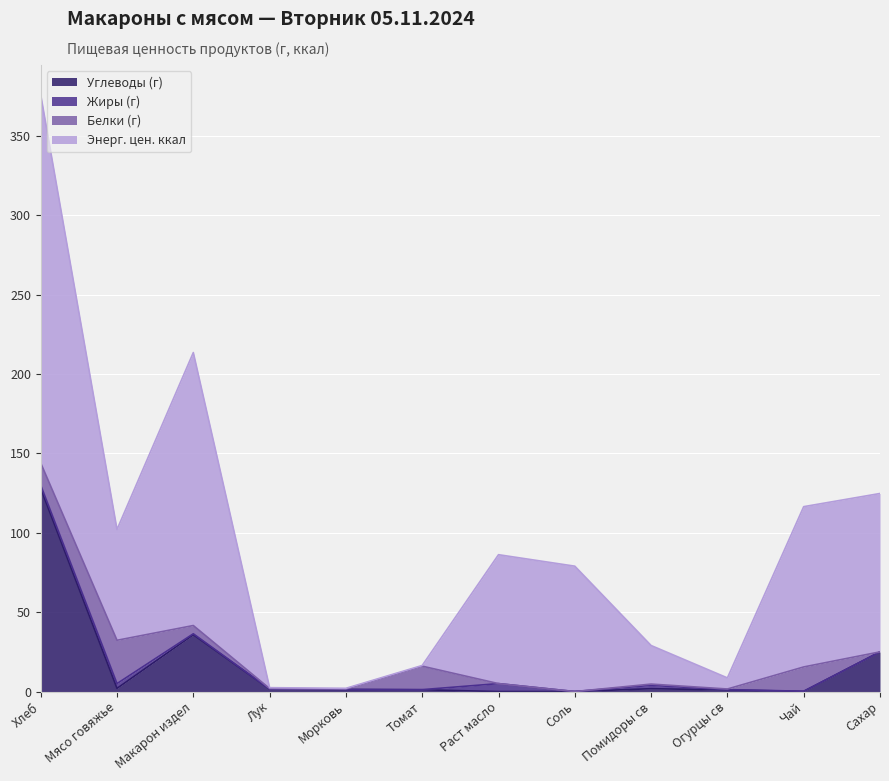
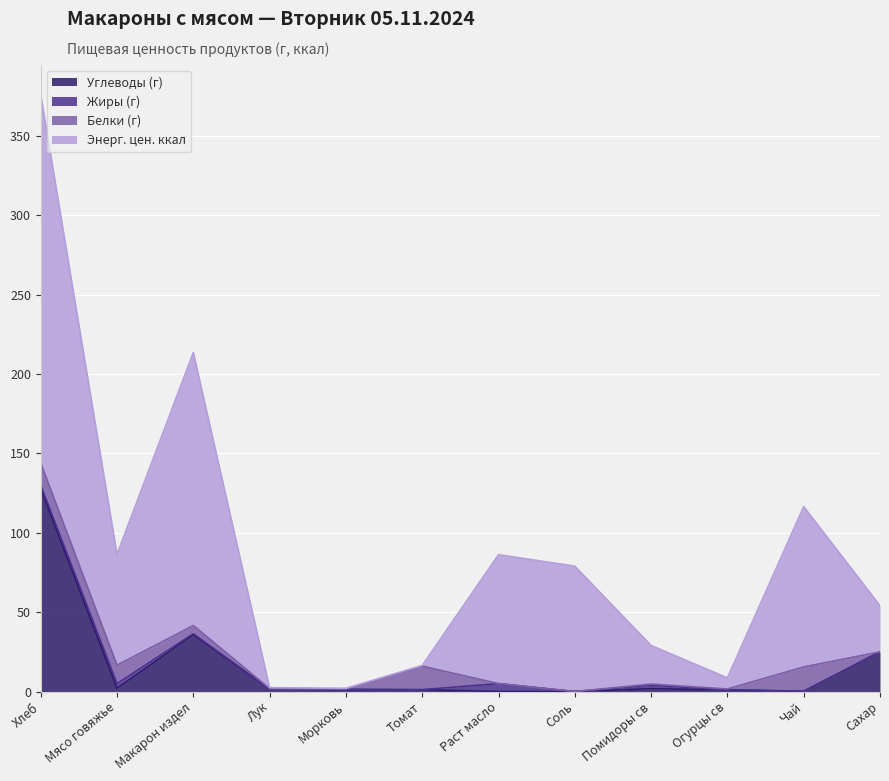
Белки (г), Мясо говяжье: 27 -> 12
Энерг. цен. ккал, Сахар: 100 -> 29
